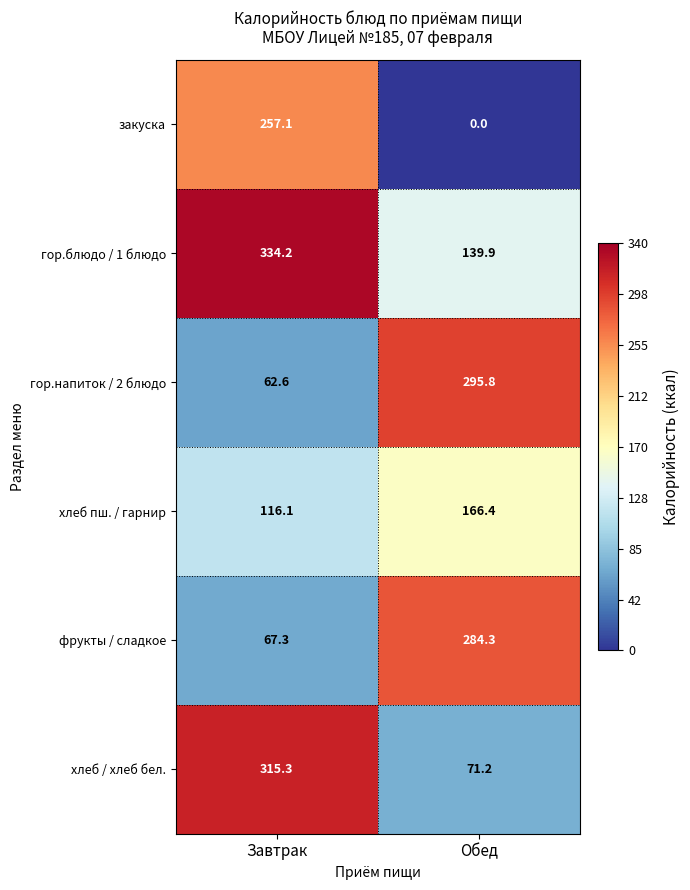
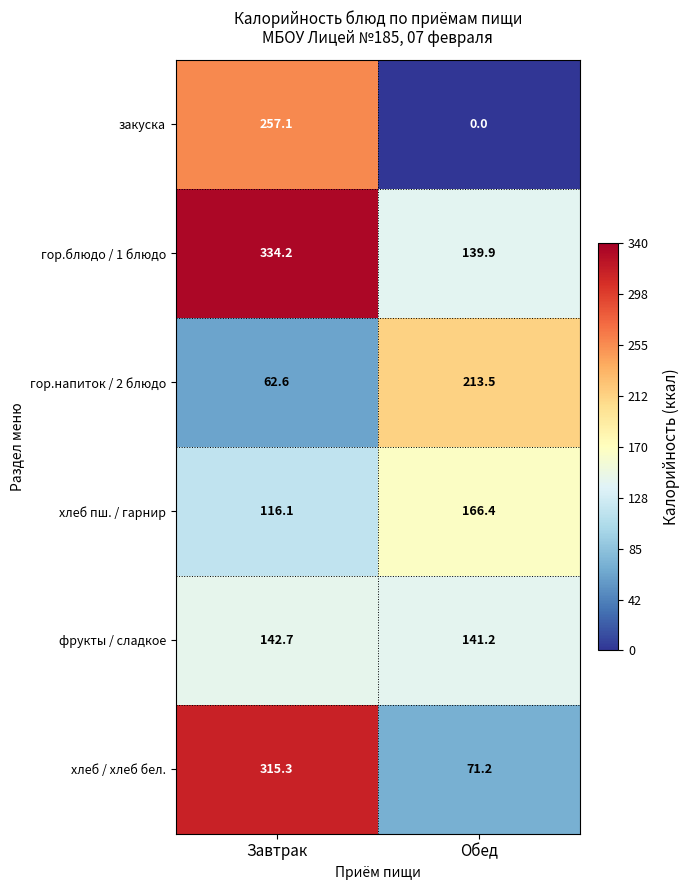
гор.напиток / 2 блюдо, Обед: 295.8 -> 213.5
фрукты / сладкое, Завтрак: 67.3 -> 142.7
фрукты / сладкое, Обед: 284.3 -> 141.2
